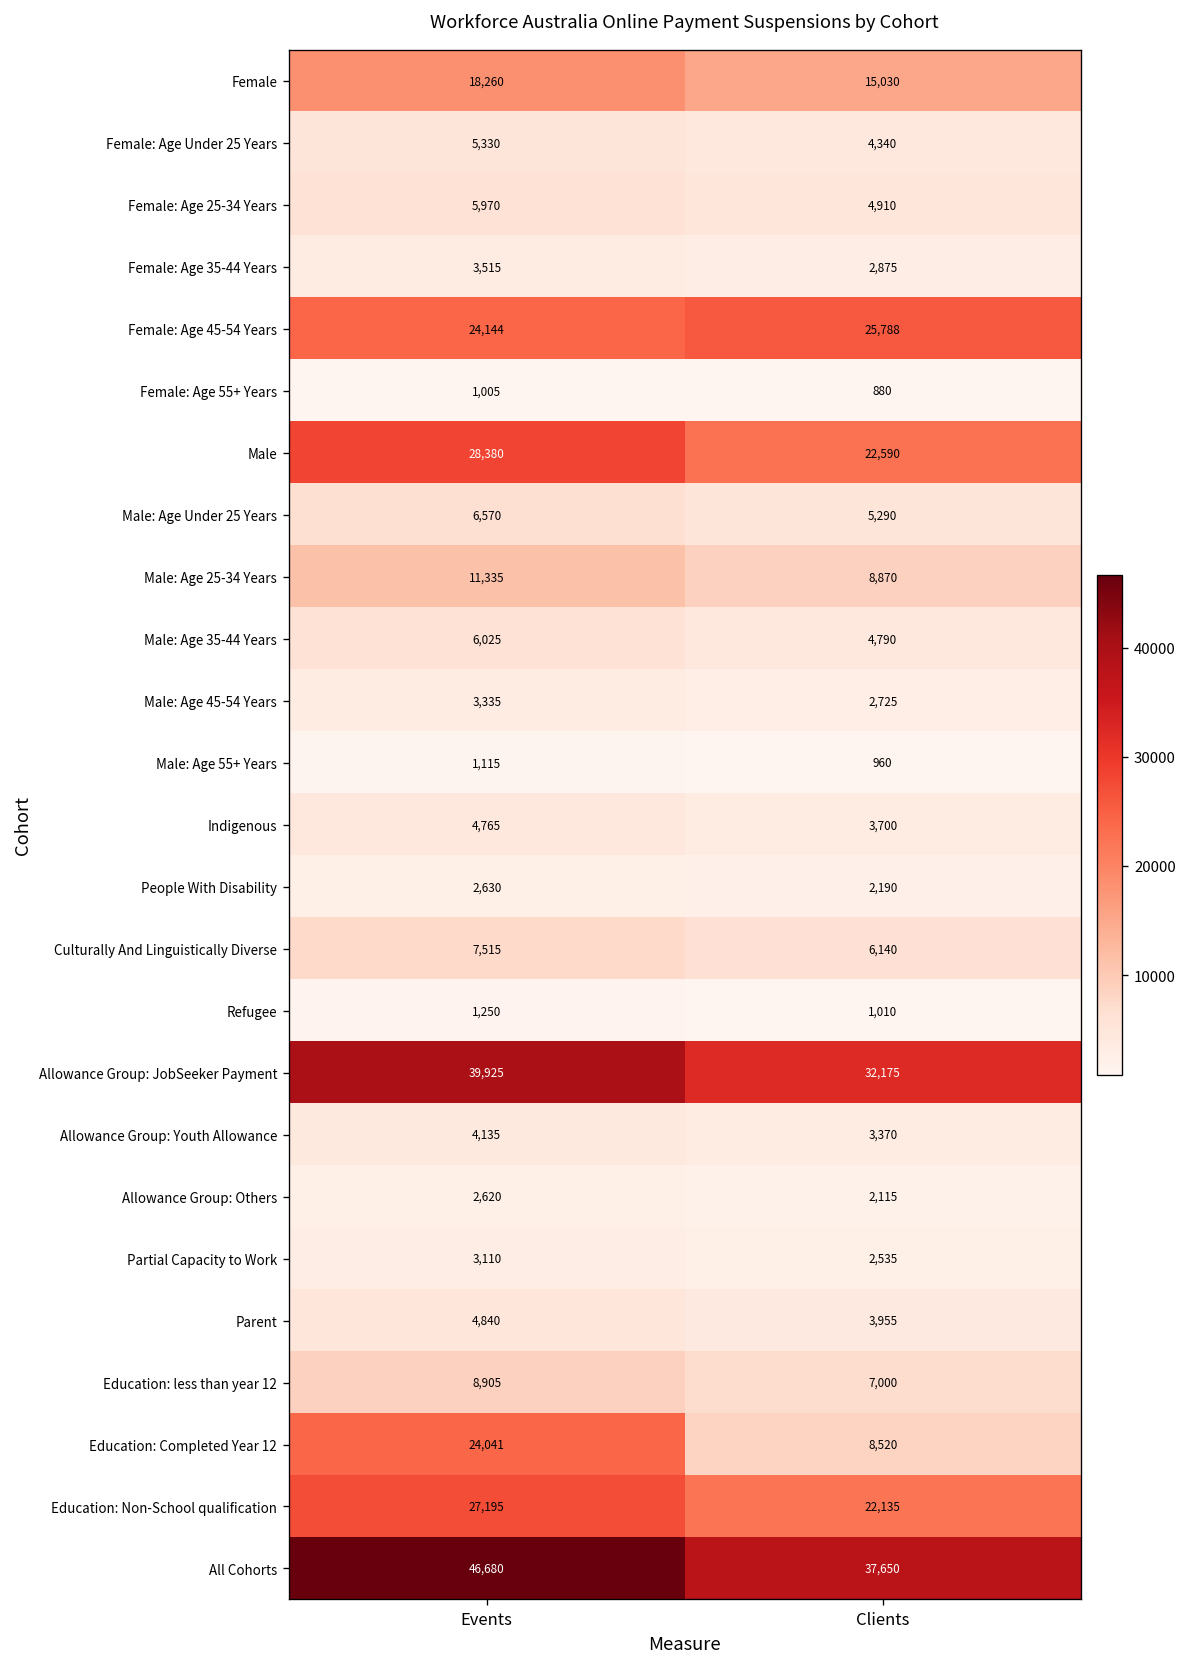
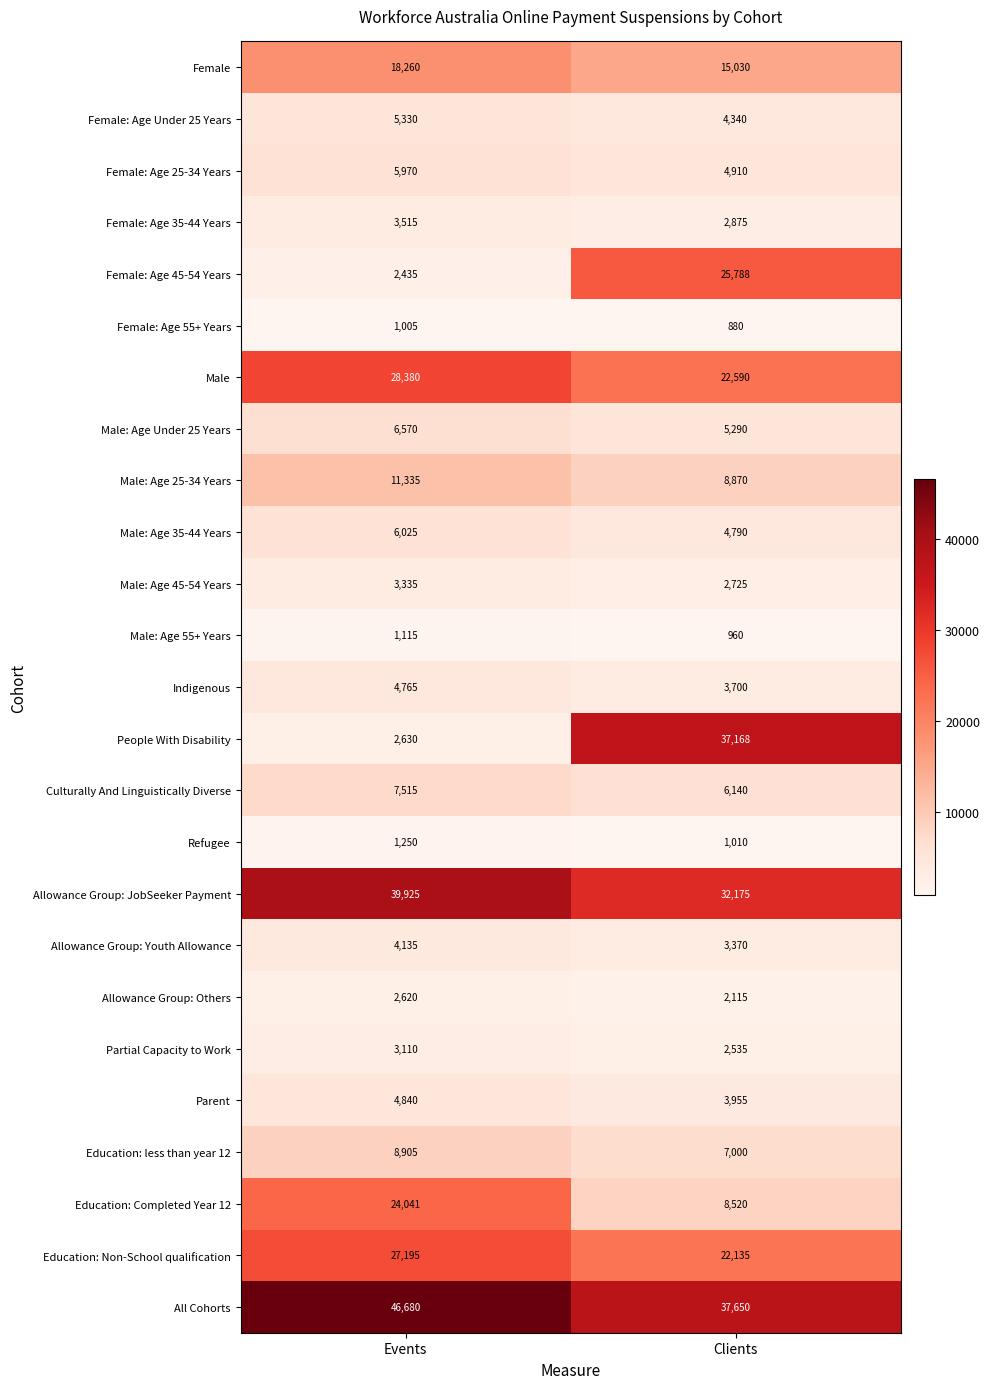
Female: Age 45-54 Years, Events: 24,144 -> 2,435
People With Disability, Clients: 2,190 -> 37,168
